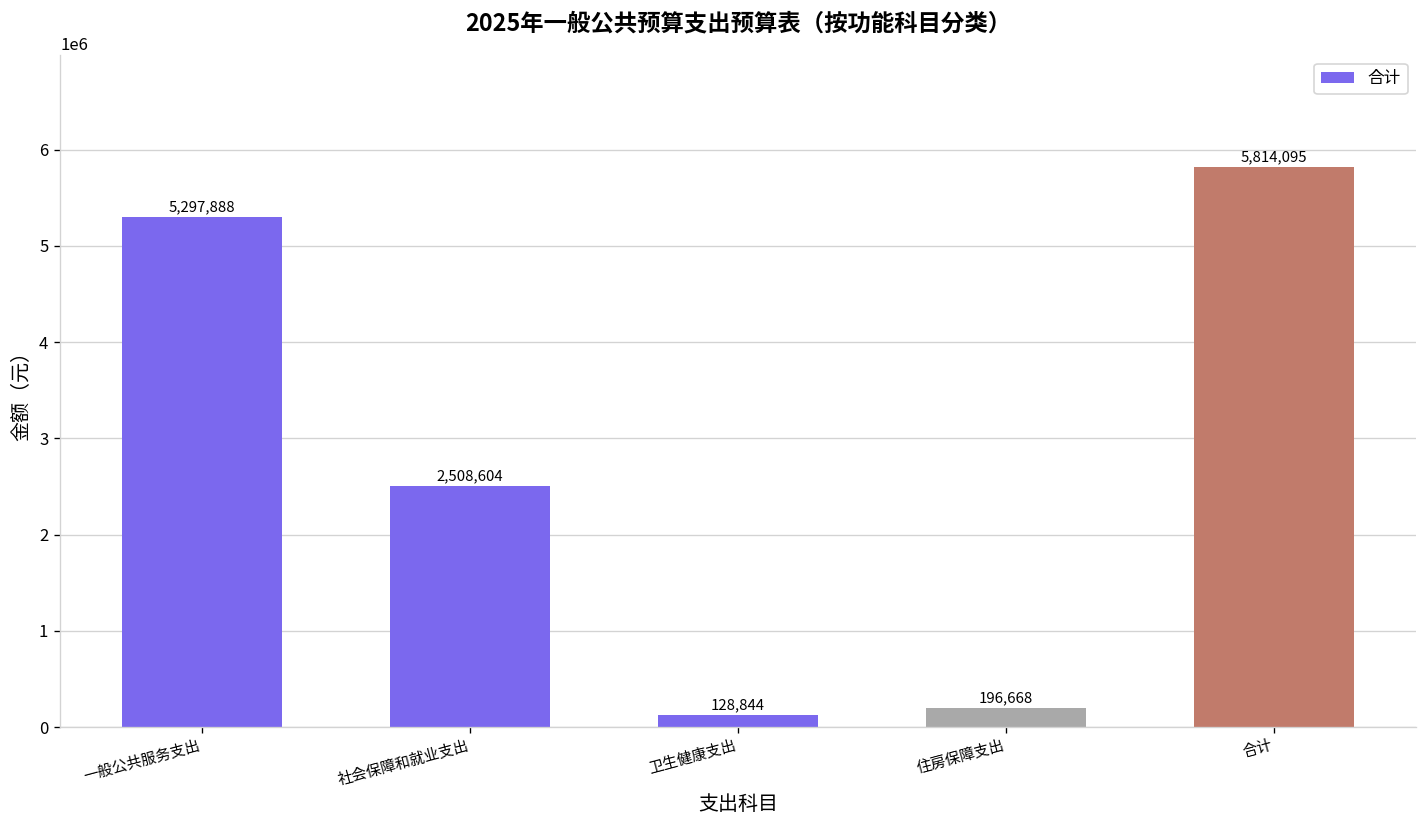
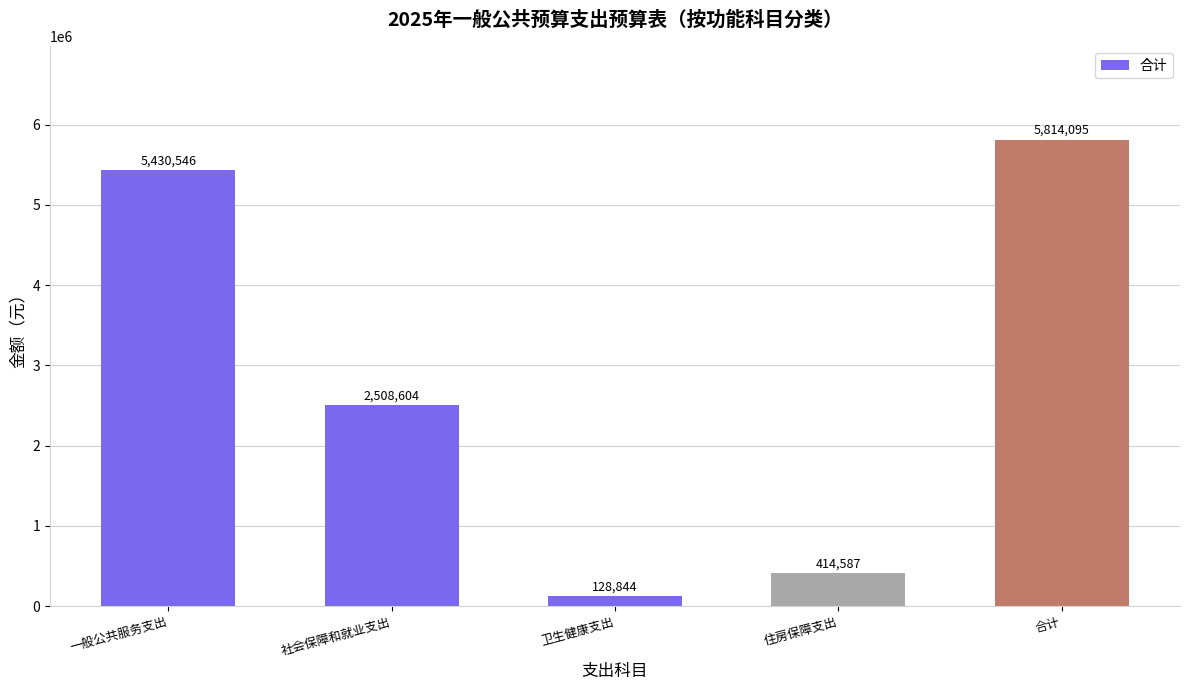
一般公共服务支出: 5,297,888 -> 5,430,546
住房保障支出: 196,668 -> 414,587
